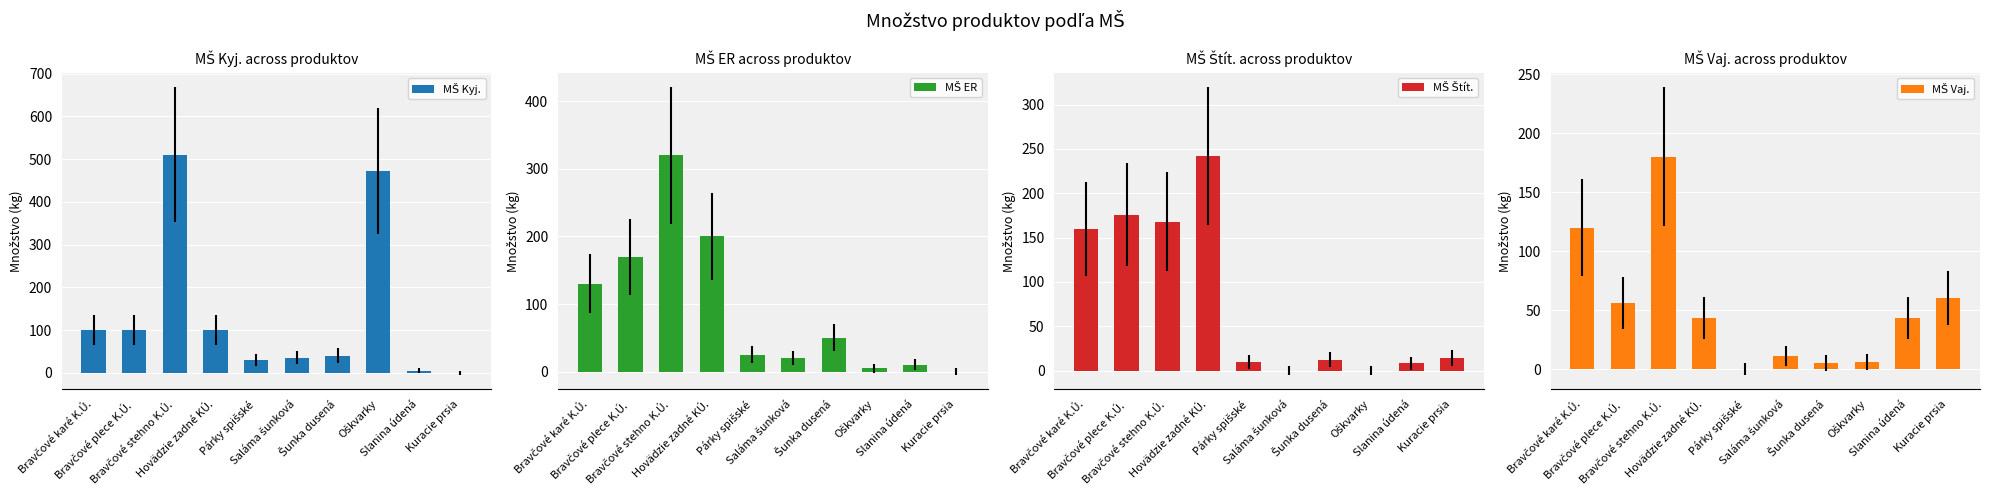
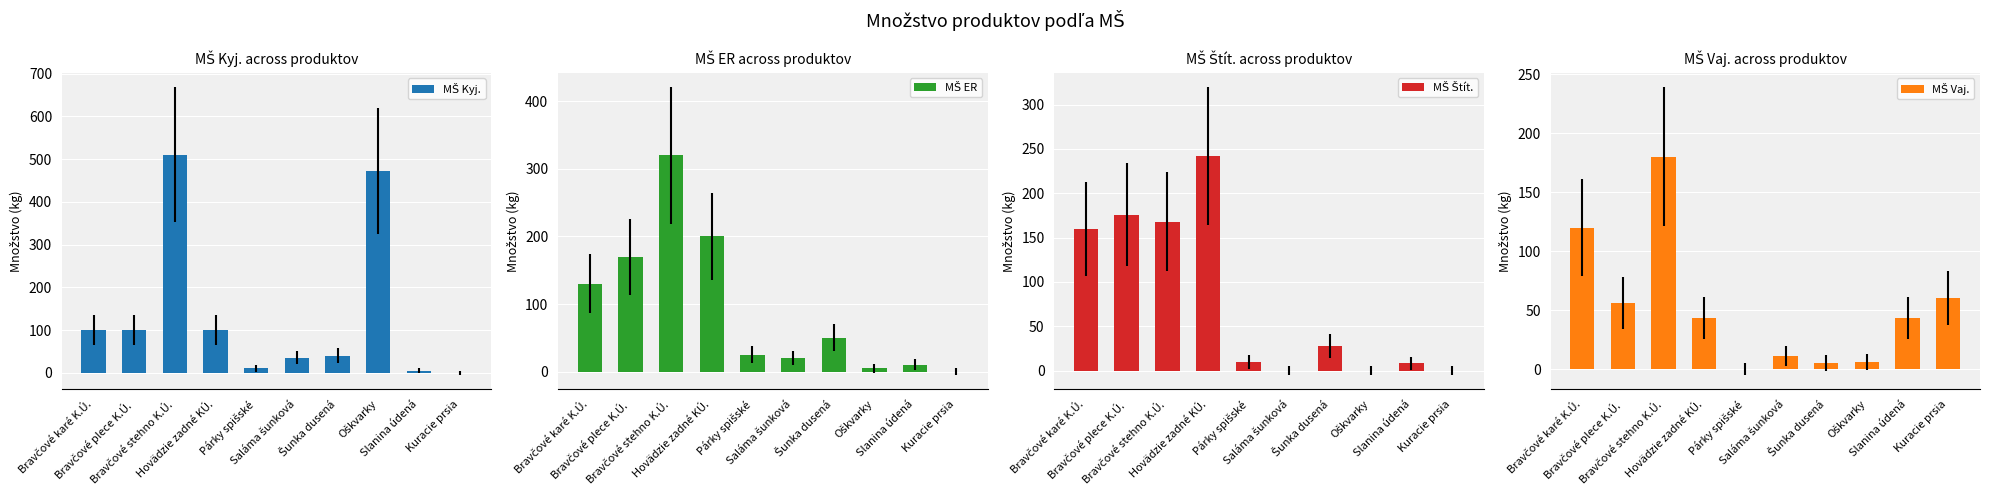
MŠ Kyj. across produktov, Párky spišské: 30 -> 10
MŠ Štít. across produktov, Šunka dusená: 10 -> 30
MŠ Štít. across produktov, Kuracie prsia: 10 -> 0
